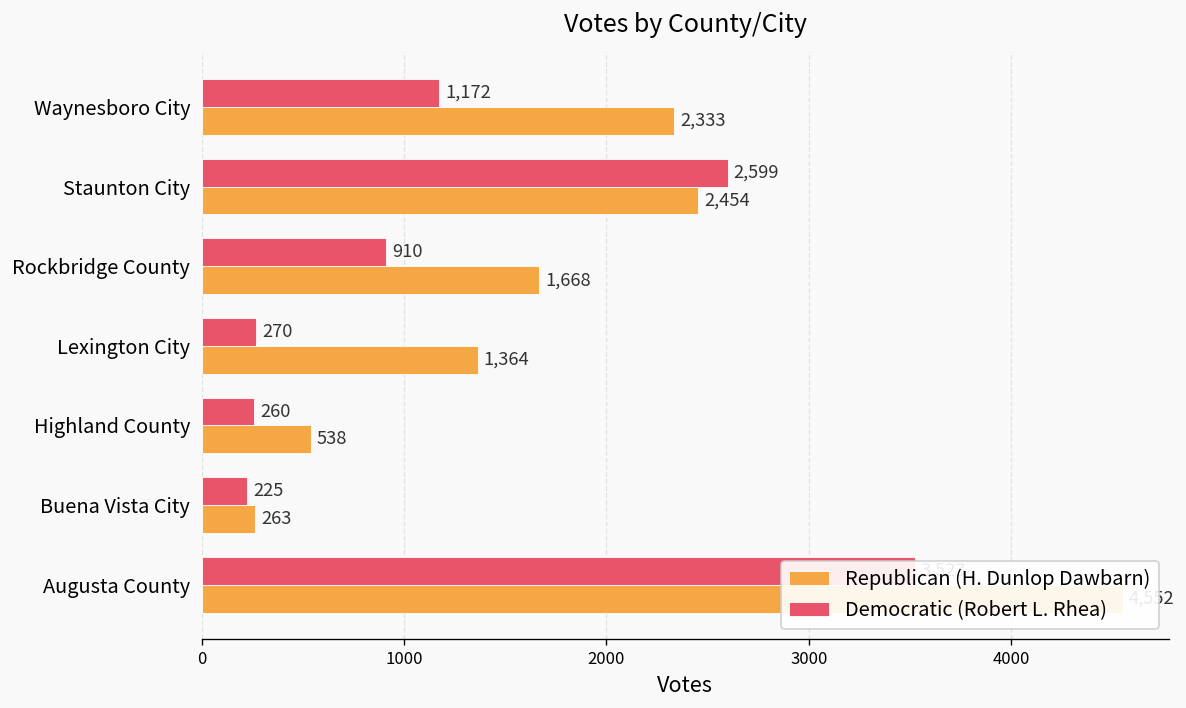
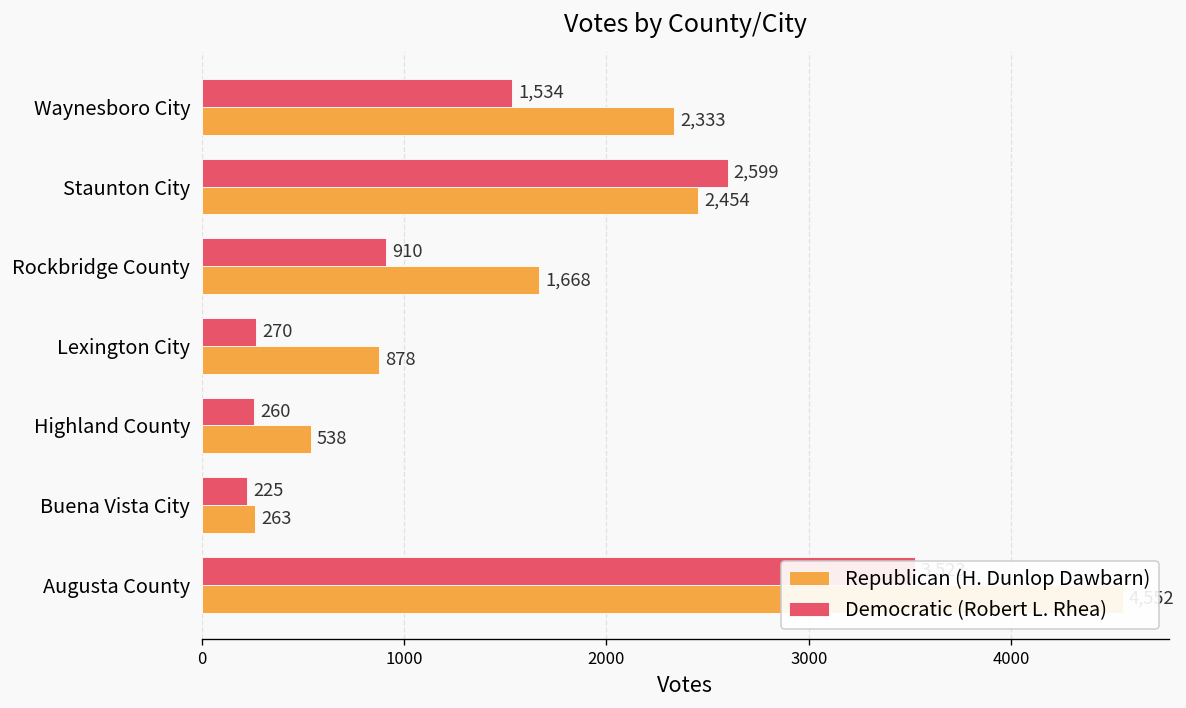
Democratic (Robert L. Rhea), Waynesboro City: 1,172 -> 1,534
Republican (H. Dunlop Dawbarn), Lexington City: 1,364 -> 878
